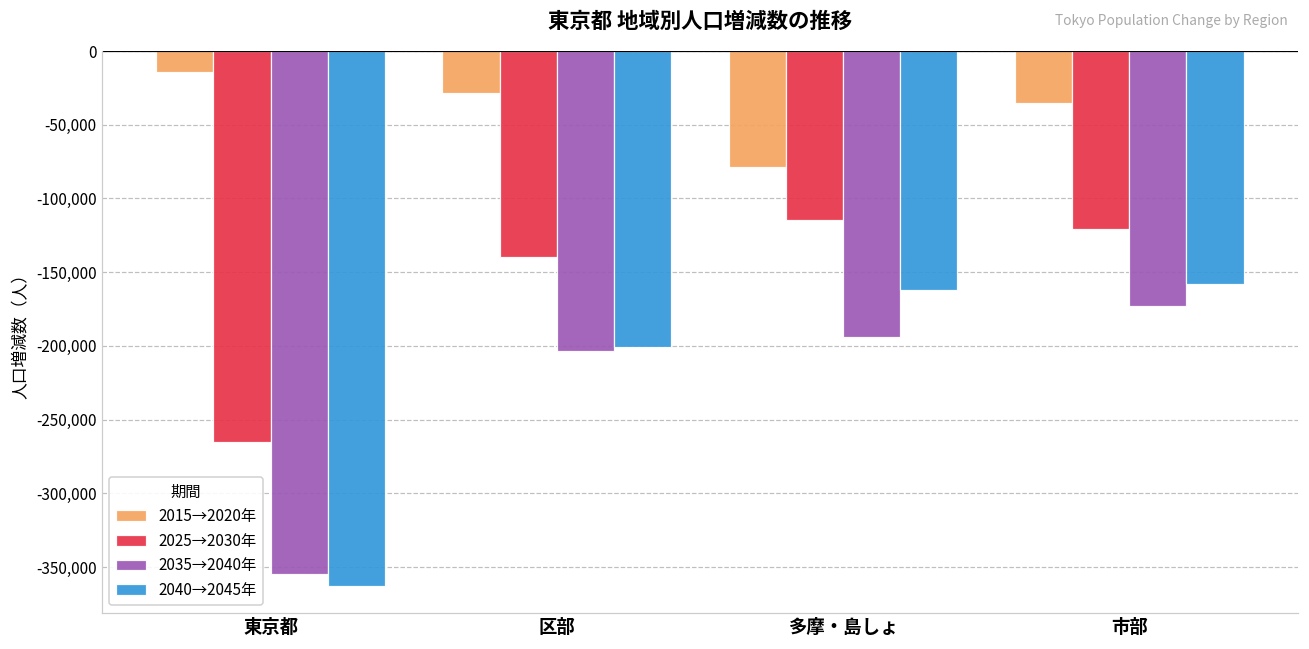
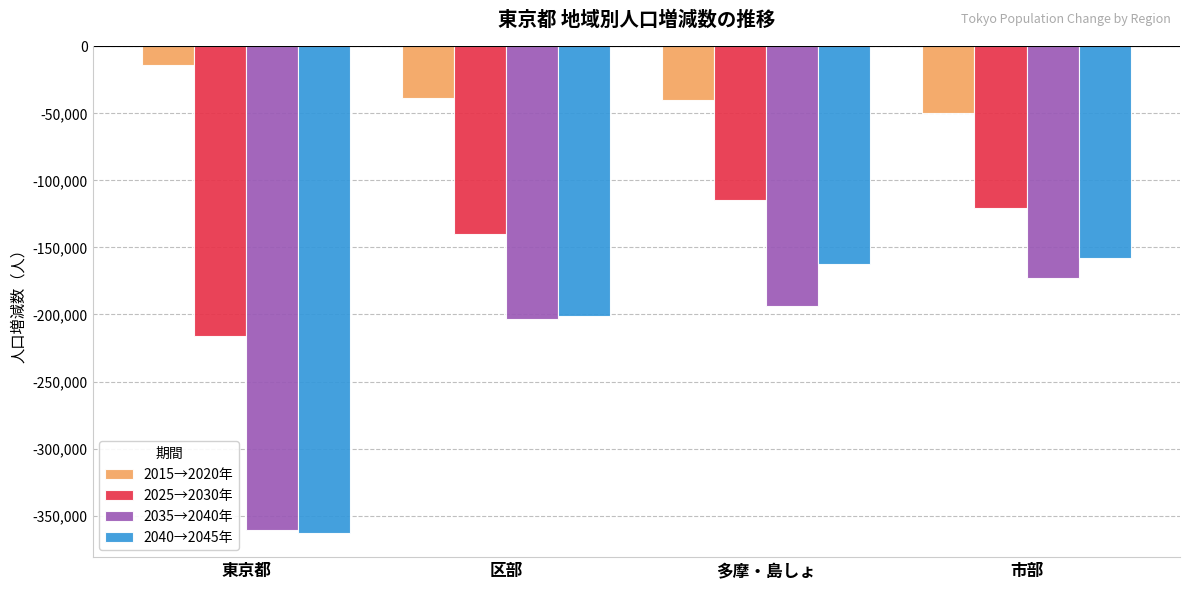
2025→2030年, 東京都: -265,000 -> -216,000
2035→2040年, 東京都: -354,000 -> -361,000
2015→2020年, 区部: -29,000 -> -38,000
2015→2020年, 多摩・島しょ: -79,000 -> -40,000
2015→2020年, 市部: -36,000 -> -50,000
